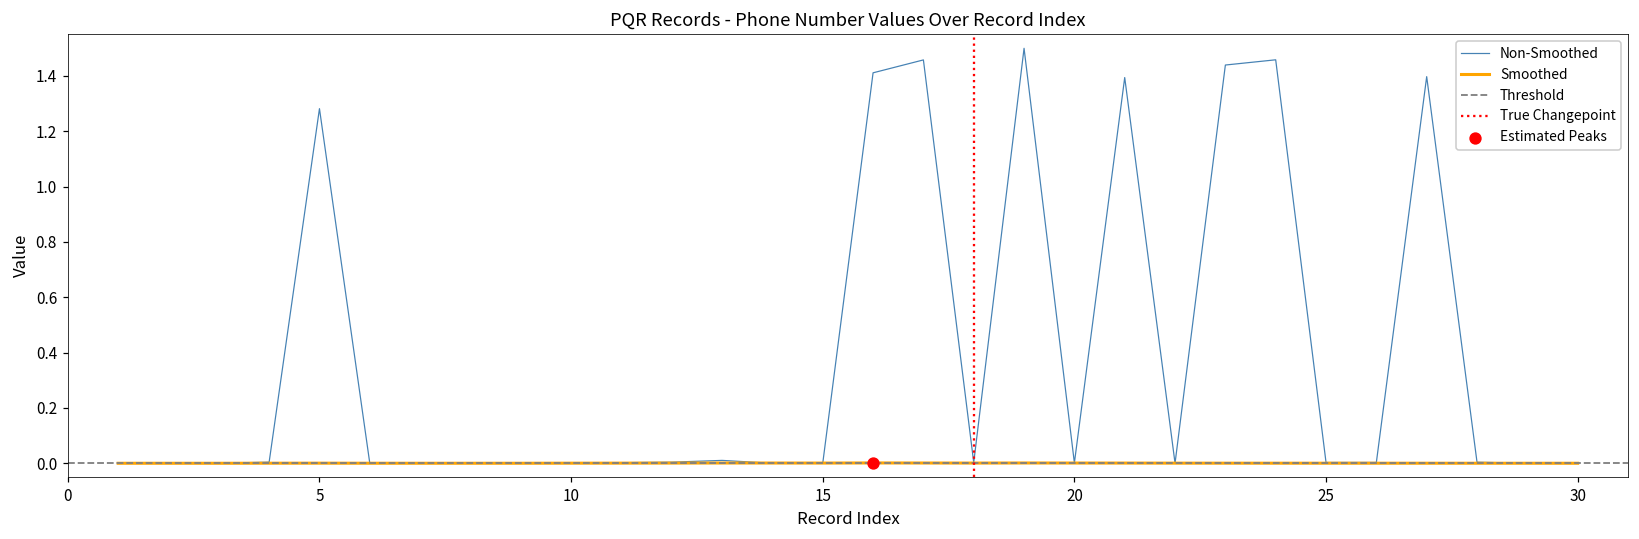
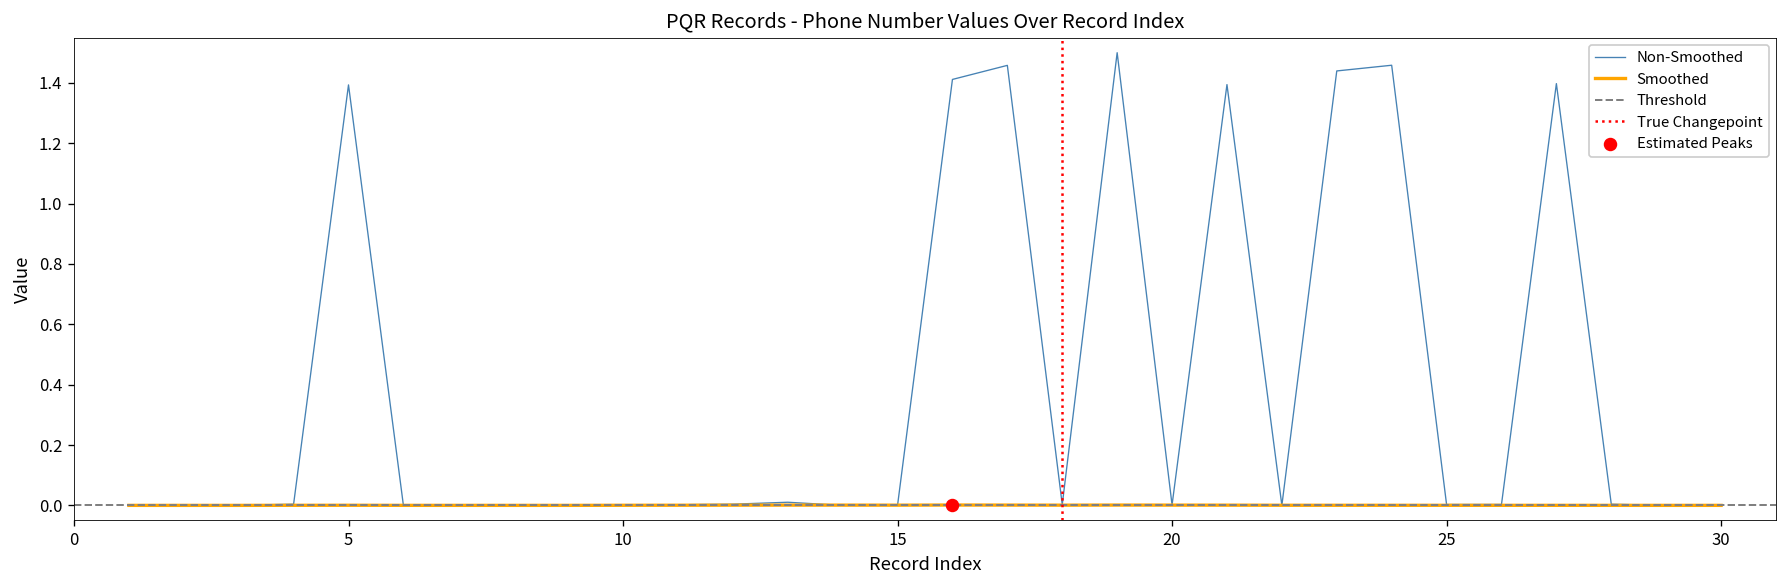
Non-Smoothed, 5: 1.28 -> 1.39
